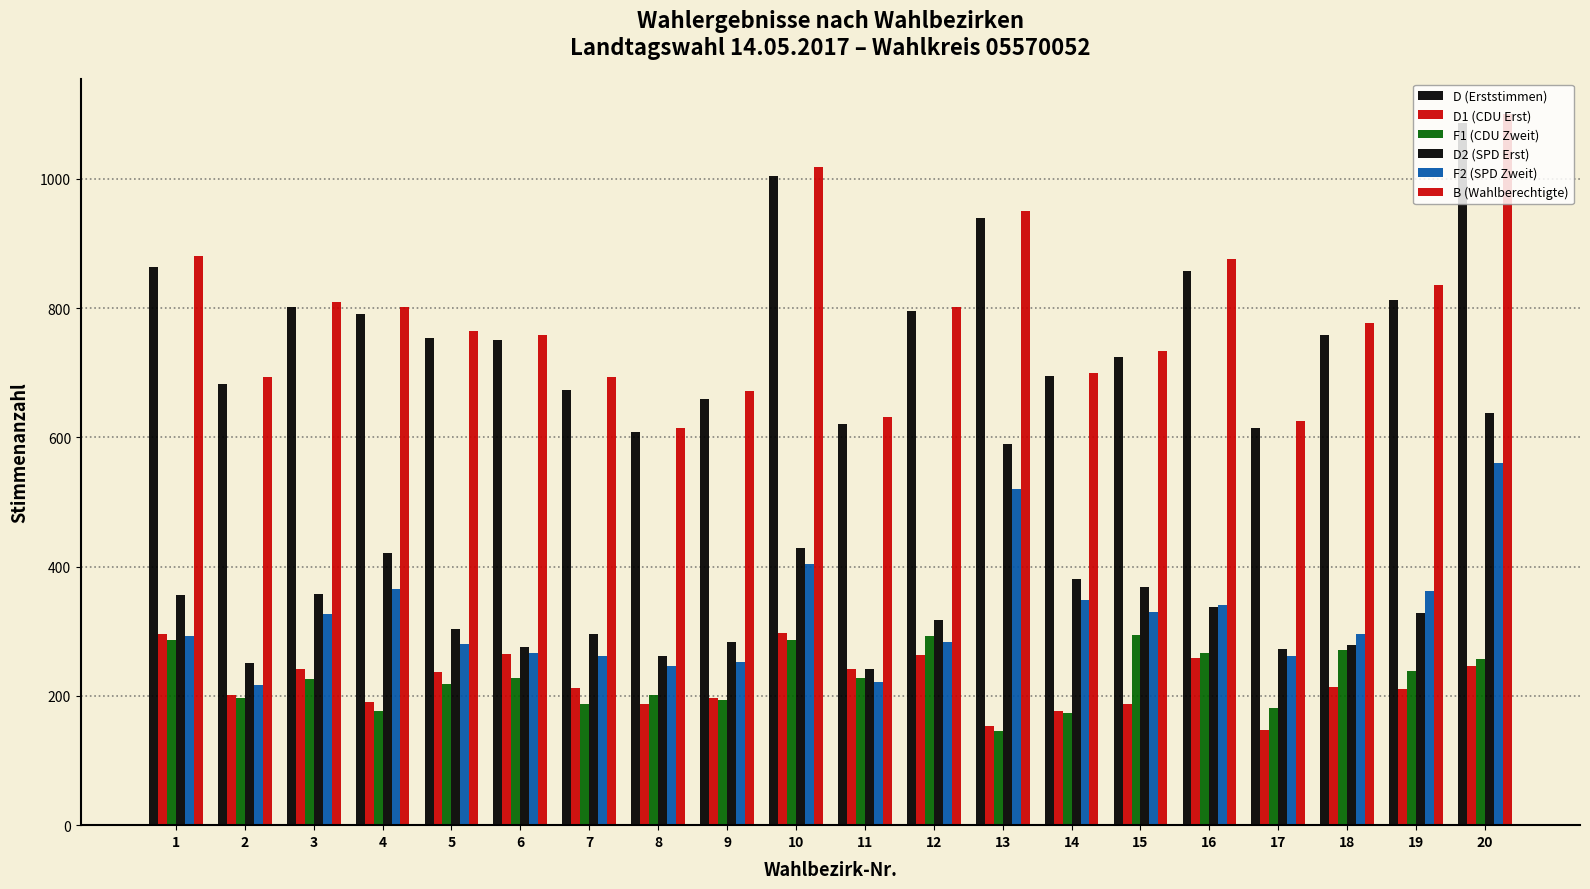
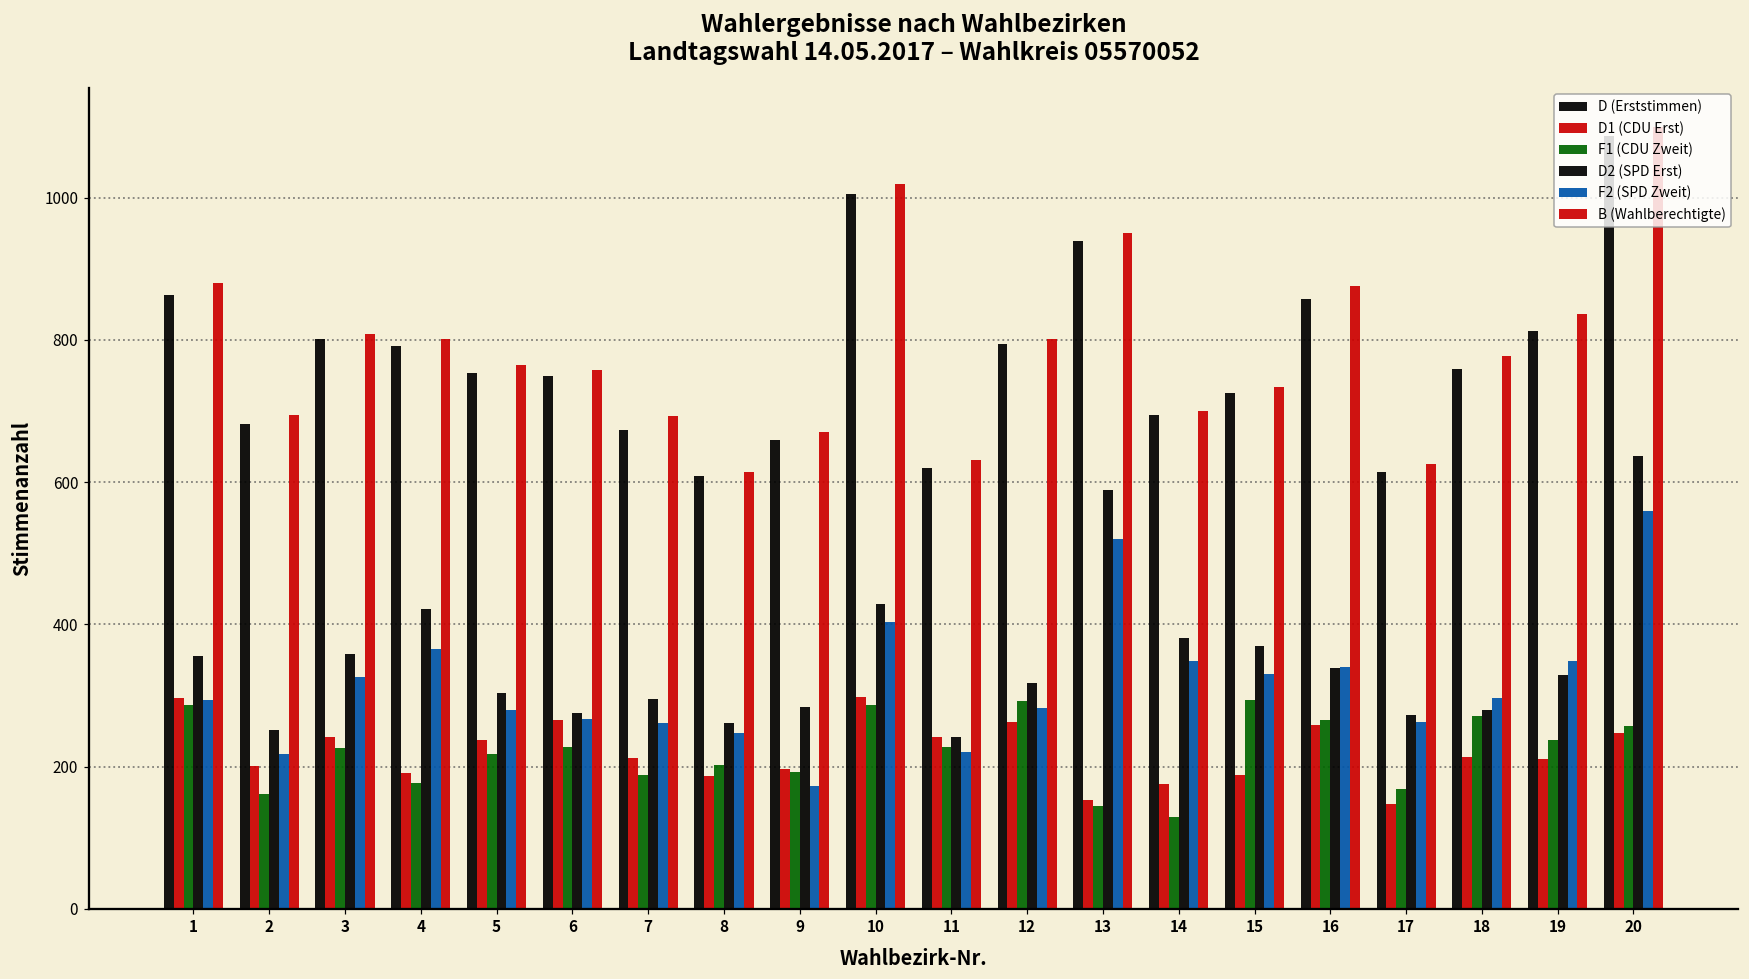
F1 (CDU Zweit), 2: 200 -> 160
F2 (SPD Zweit), 9: 250 -> 170
F1 (CDU Zweit), 14: 170 -> 130
F1 (CDU Zweit), 17: 180 -> 170
F2 (SPD Zweit), 19: 360 -> 350
